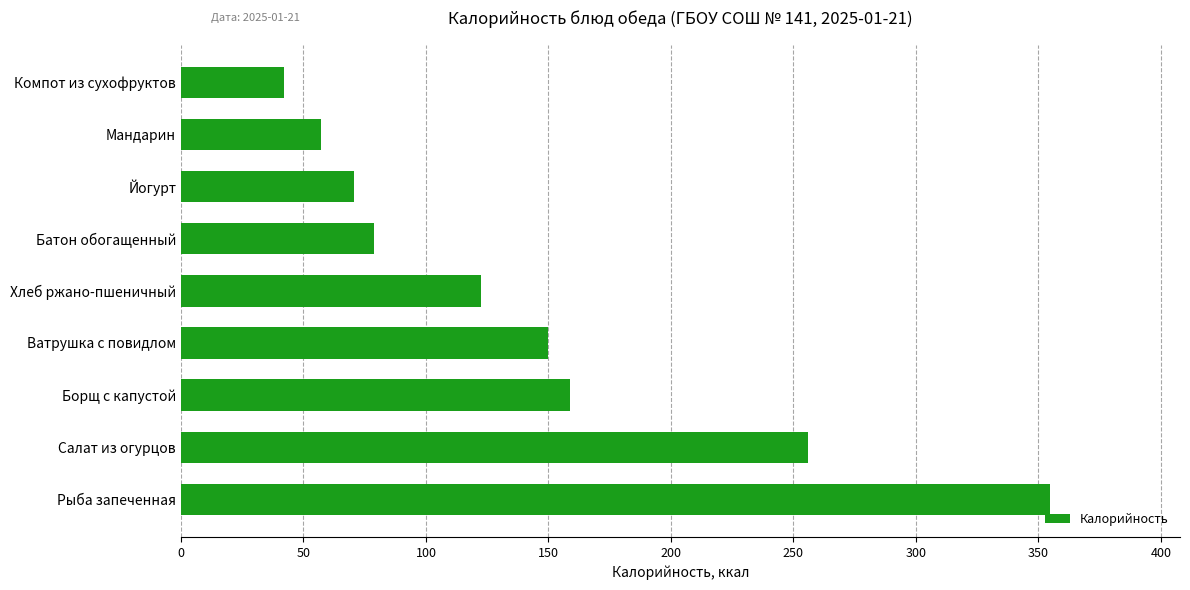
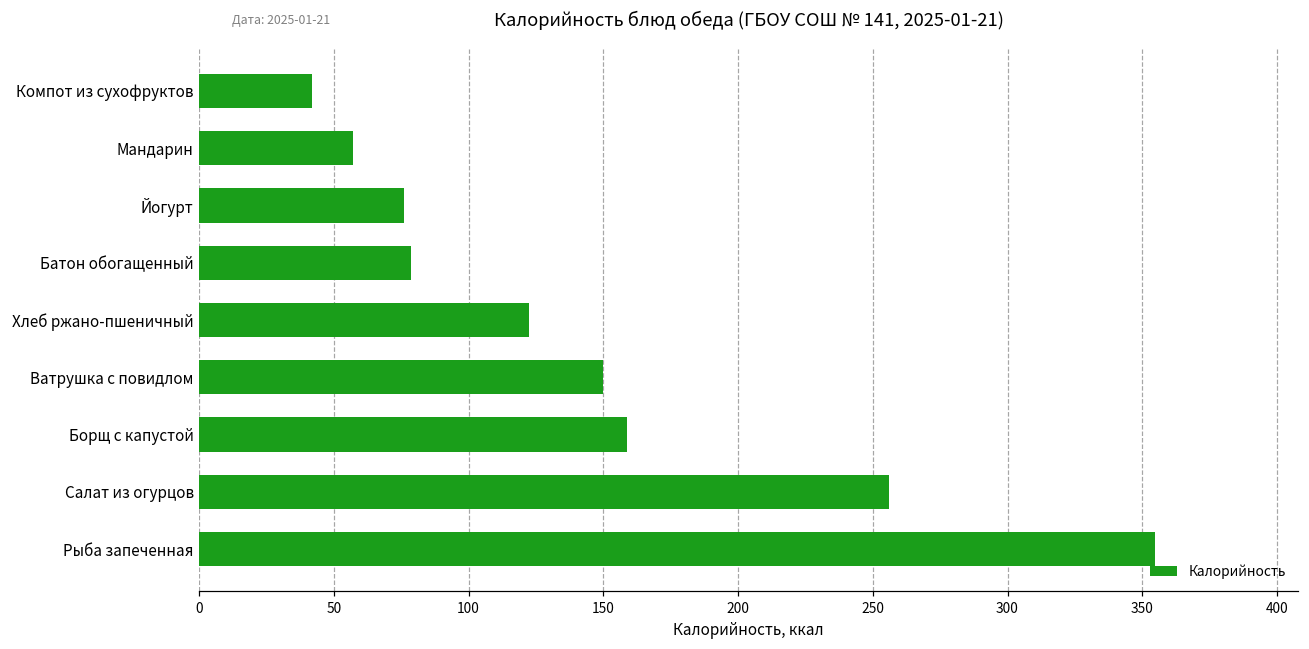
Йогурт: 71 -> 76
